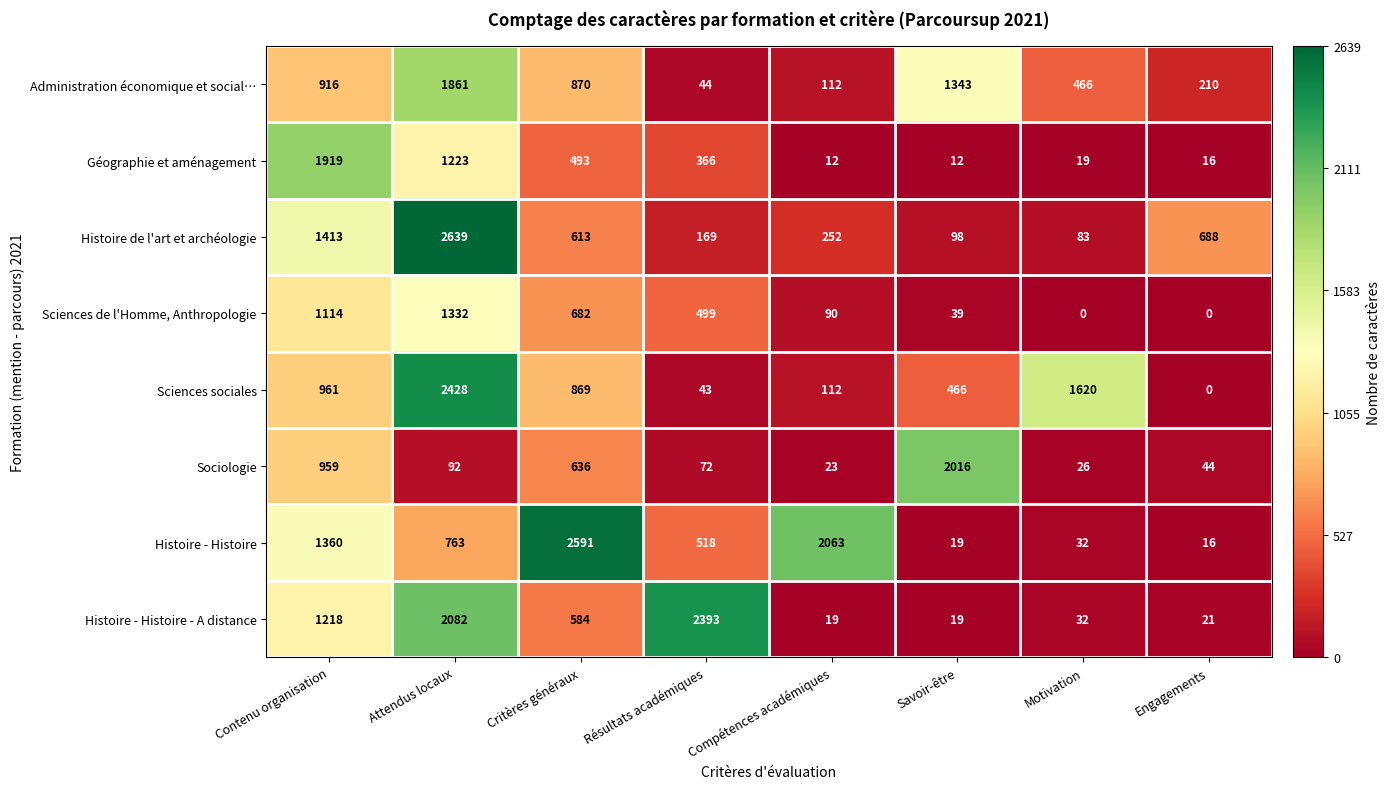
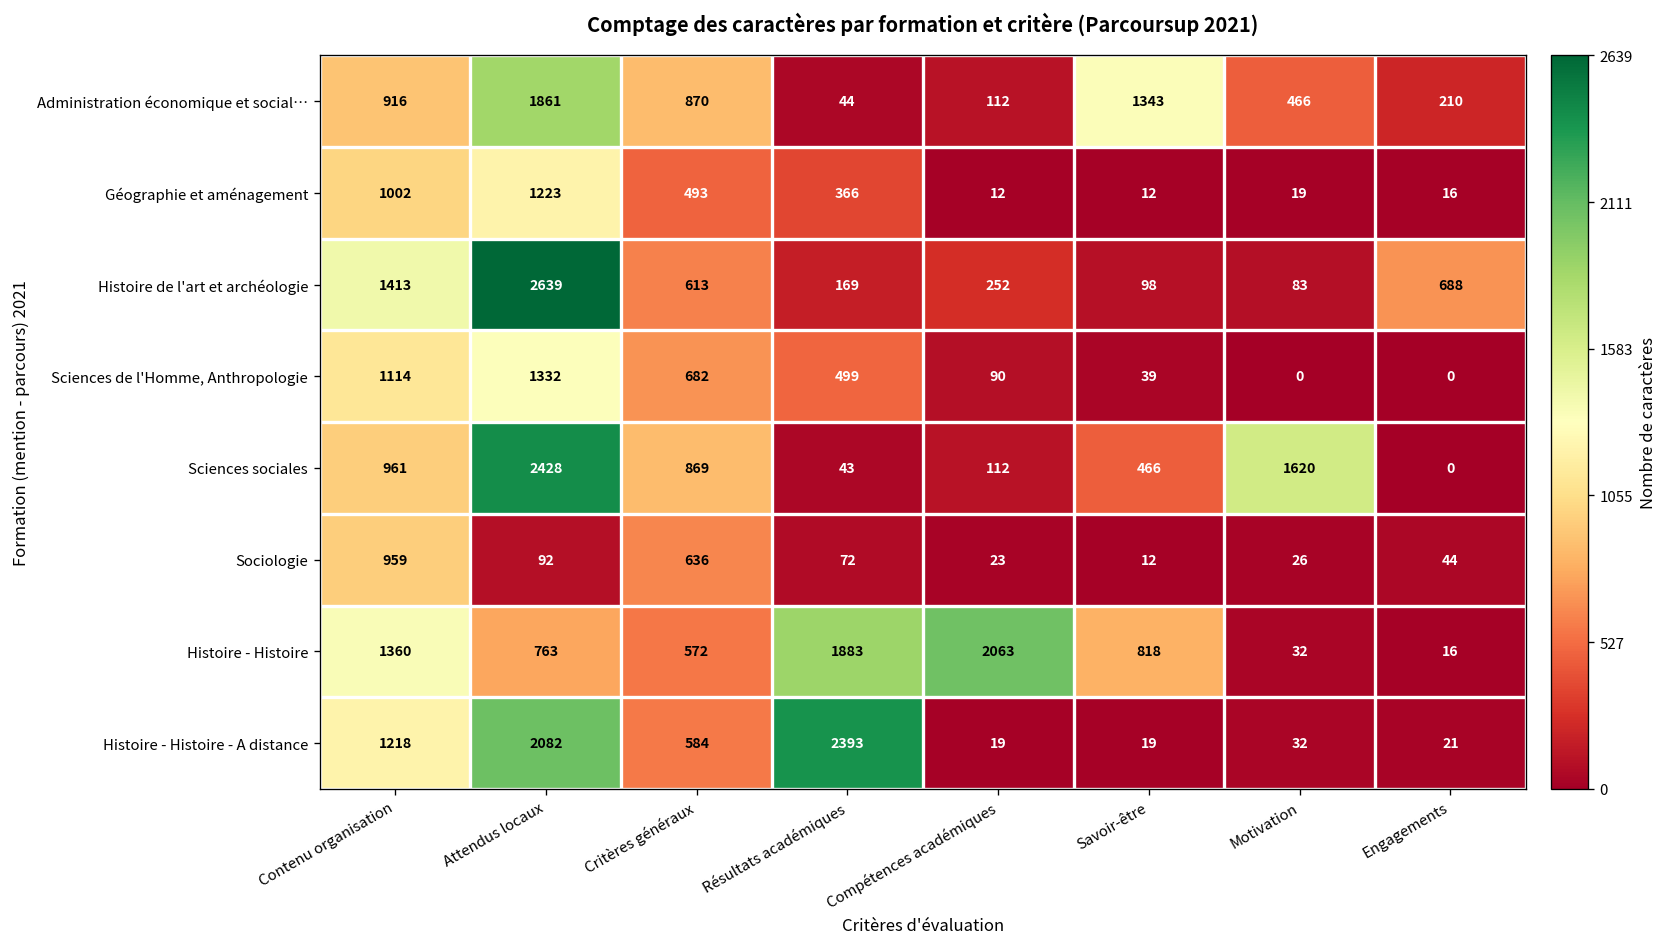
Géographie et aménagement, Contenu organisation: 1919 -> 1002
Sociologie, Savoir-être: 2016 -> 12
Histoire - Histoire, Critères généraux: 2591 -> 572
Histoire - Histoire, Résultats académiques: 518 -> 1883
Histoire - Histoire, Savoir-être: 19 -> 818
